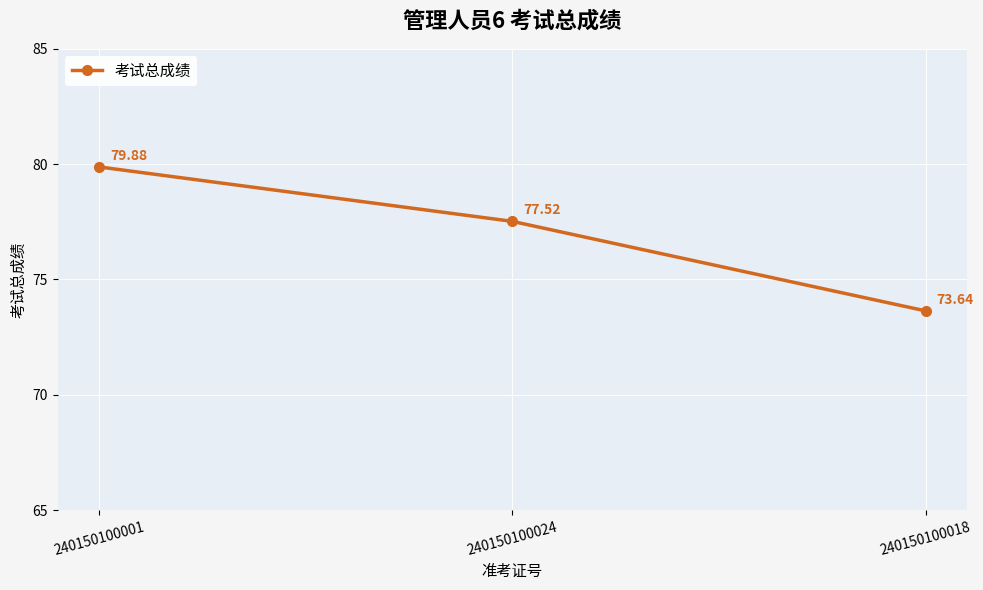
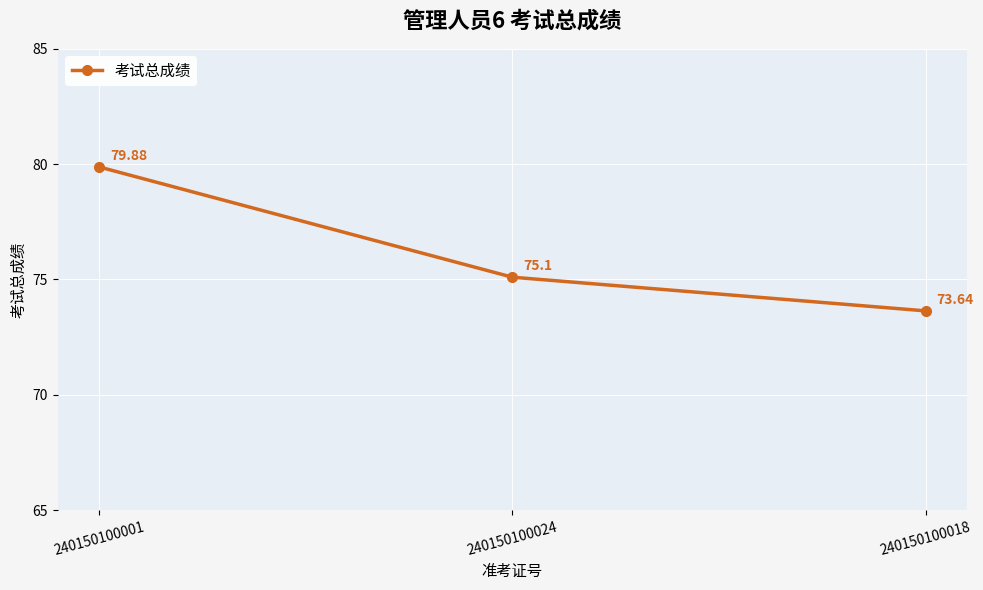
240150100024: 77.52 -> 75.1
